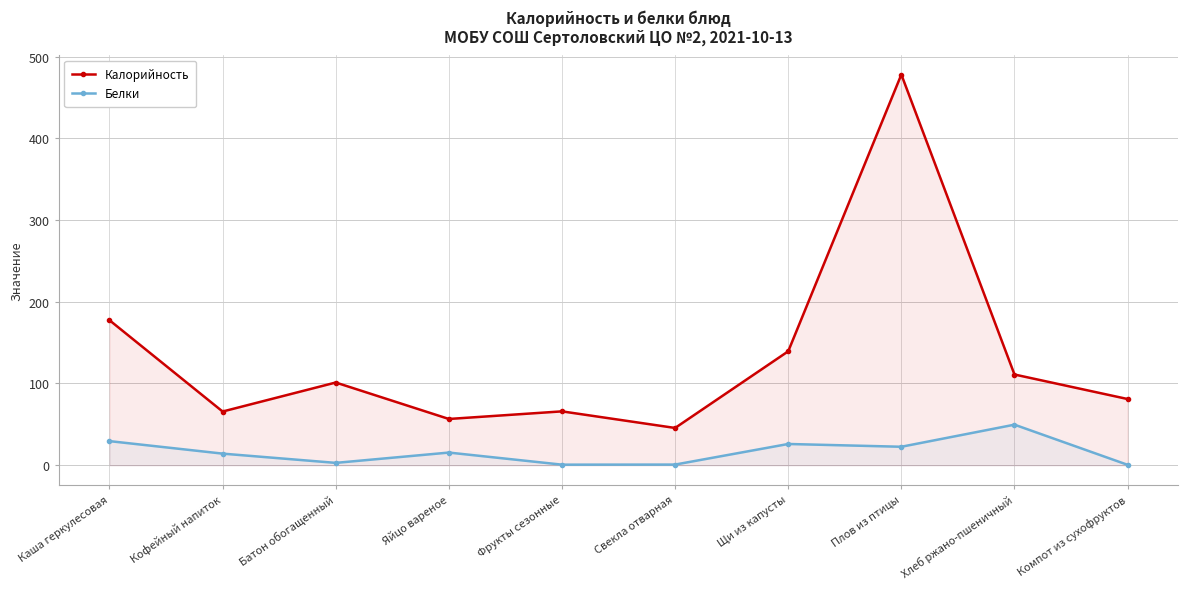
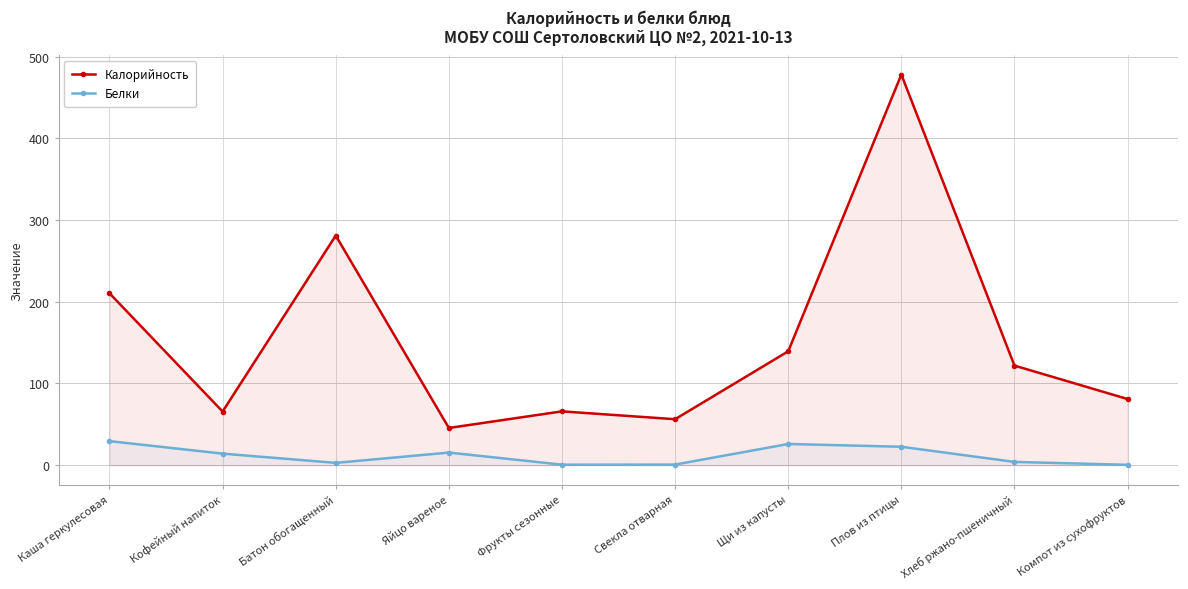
Калорийность, Каша геркулесовая: 180 -> 210
Калорийность, Батон обогащенный: 100 -> 280
Калорийность, Яйцо вареное: 60 -> 50
Калорийность, Свекла отварная: 50 -> 60
Калорийность, Хлеб ржано-пшеничный: 110 -> 120
Белки, Хлеб ржано-пшеничный: 50 -> 0
